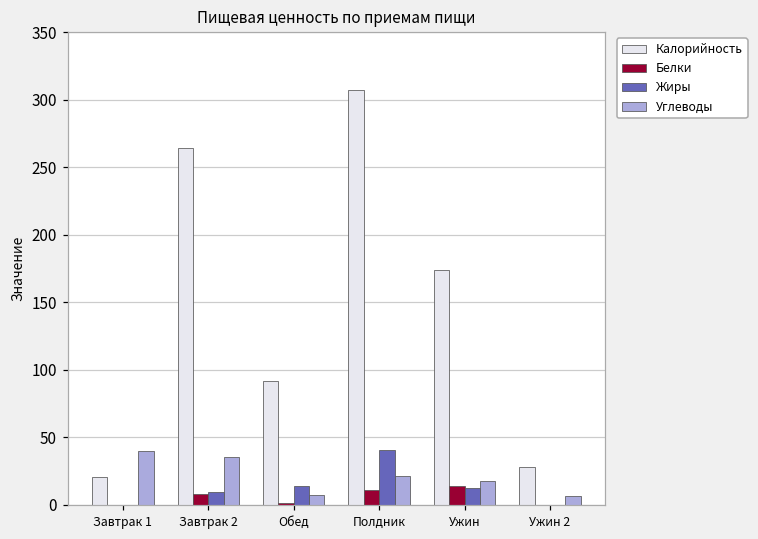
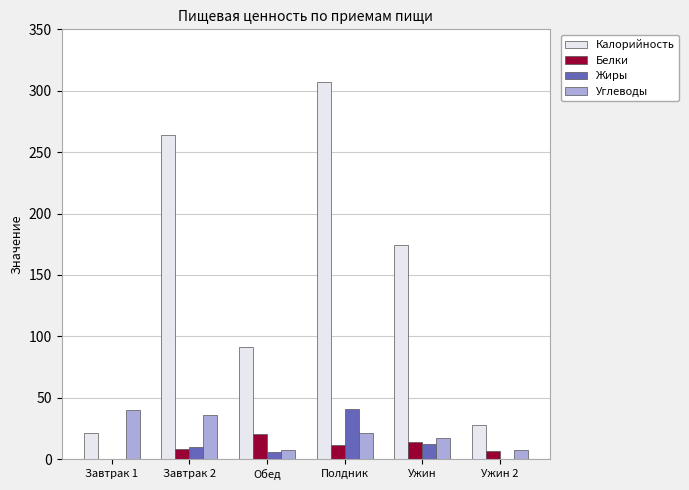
Белки, Обед: 1 -> 21
Жиры, Обед: 14 -> 6
Белки, Ужин 2: 0 -> 7
